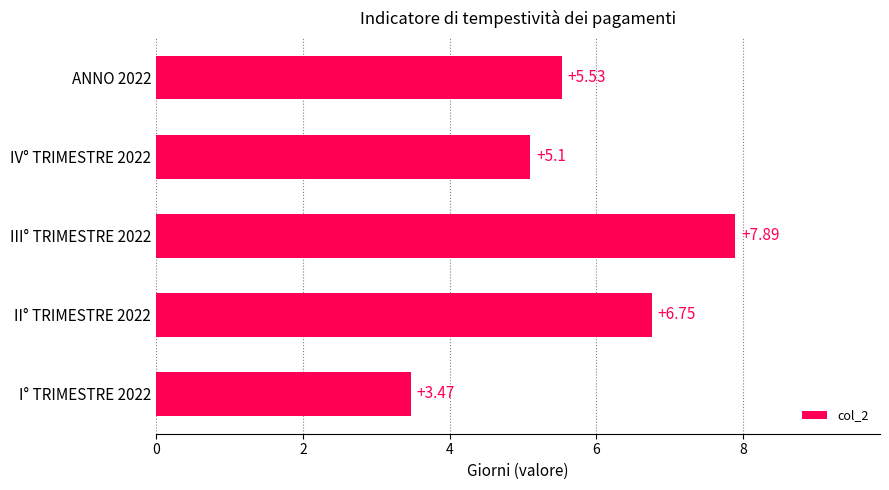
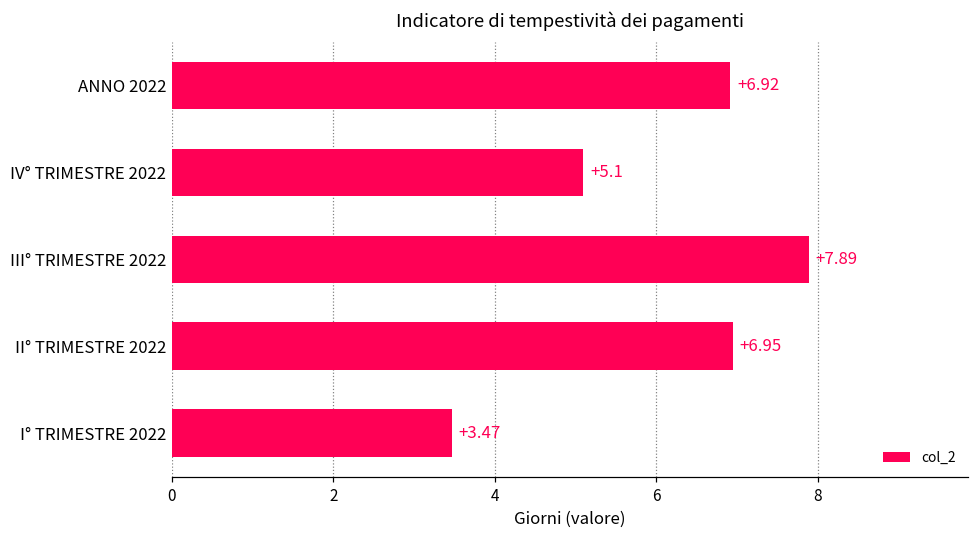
ANNO 2022: +5.53 -> +6.92
II° TRIMESTRE 2022: +6.75 -> +6.95
